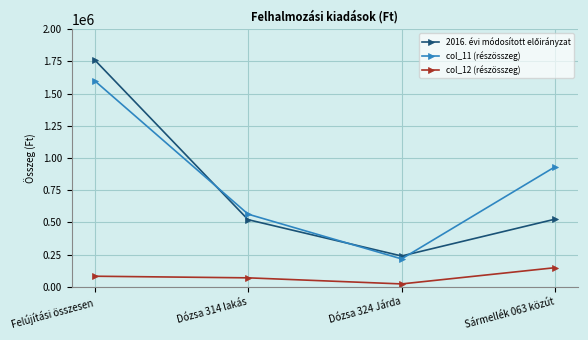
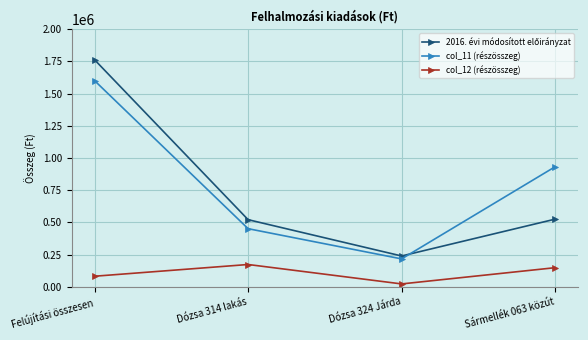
col_11 (részösszeg), Dózsa 314 lakás: 560000 -> 450000
col_12 (részösszeg), Dózsa 314 lakás: 70000 -> 170000
